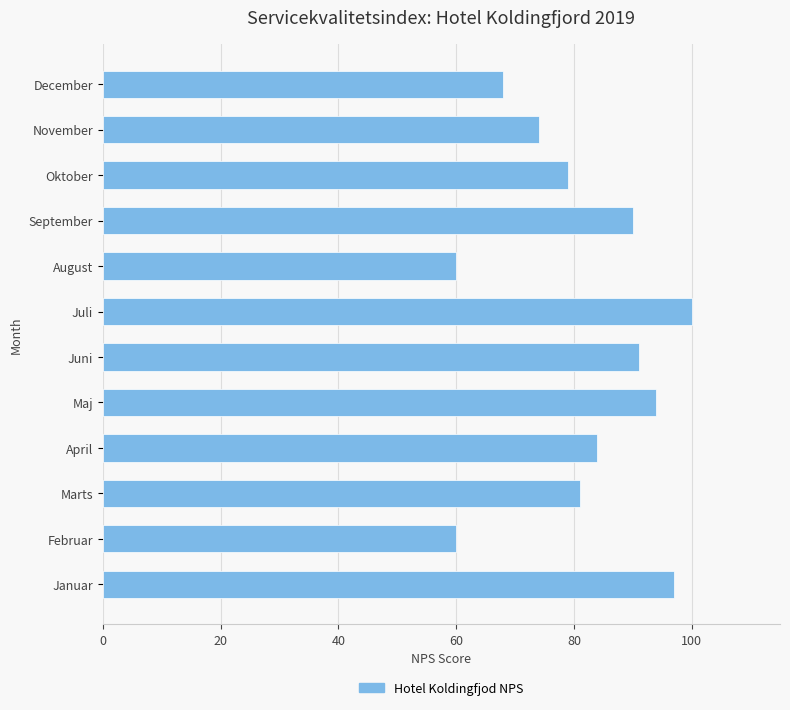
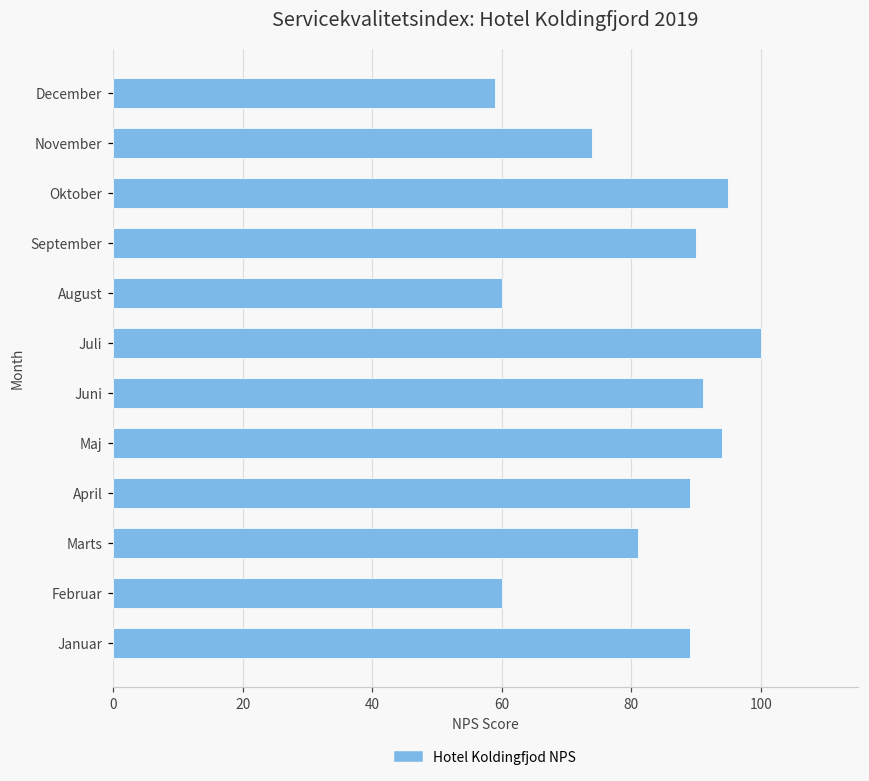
December: 68 -> 59
Oktober: 79 -> 95
April: 84 -> 89
Januar: 97 -> 89
